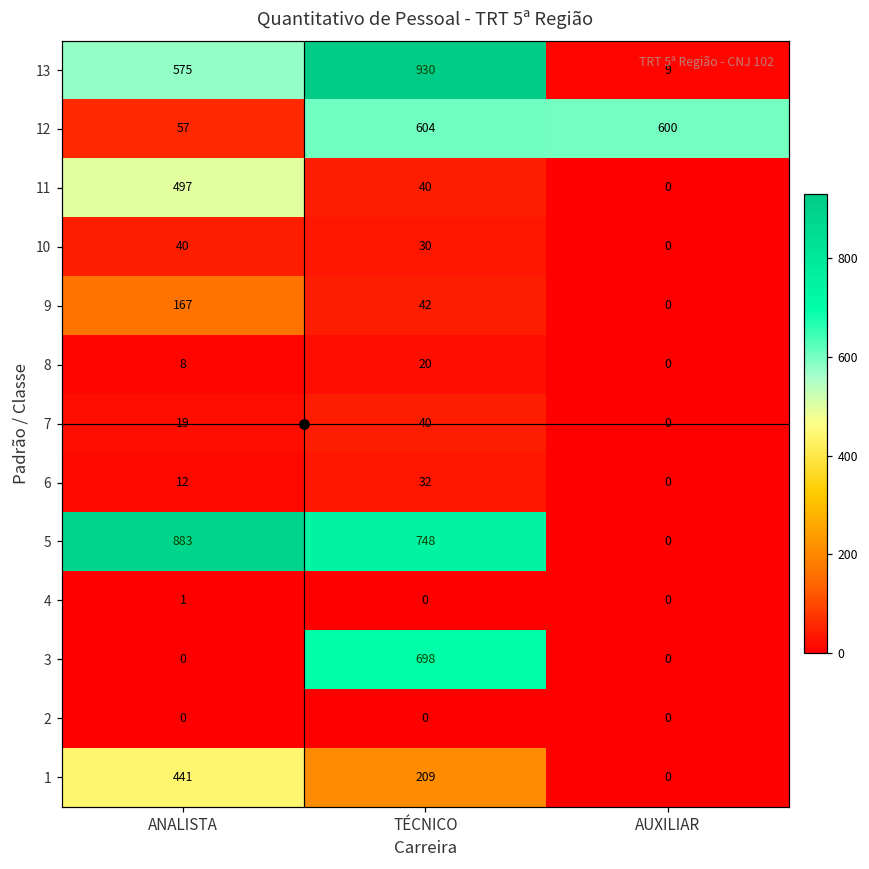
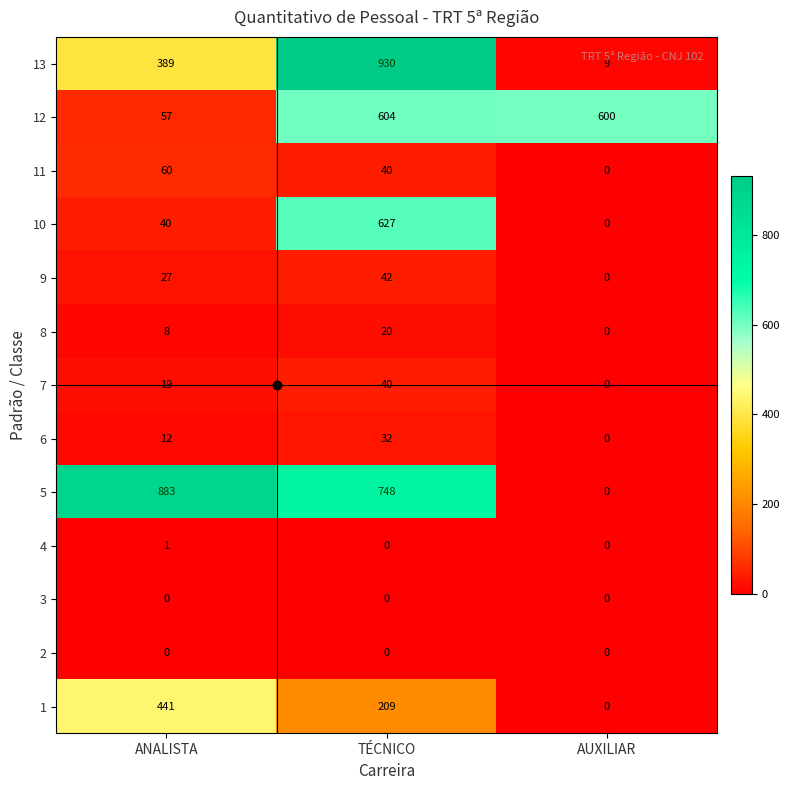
13, ANALISTA: 575 -> 389
11, ANALISTA: 497 -> 60
10, TÉCNICO: 30 -> 627
9, ANALISTA: 167 -> 27
3, TÉCNICO: 698 -> 0
